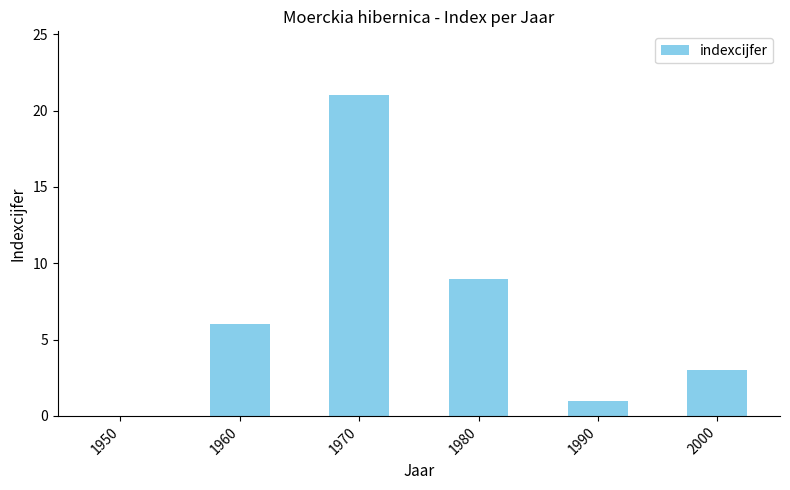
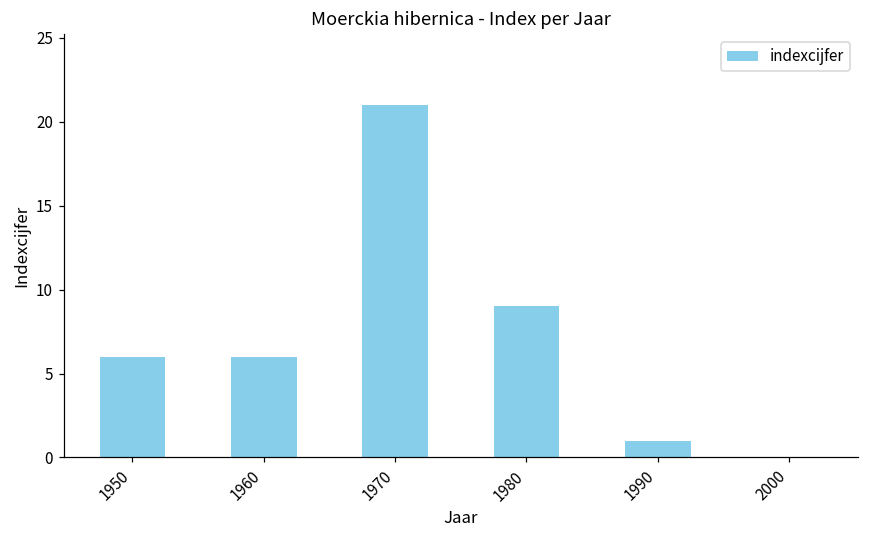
1950: 0 -> 6
2000: 3 -> 0
